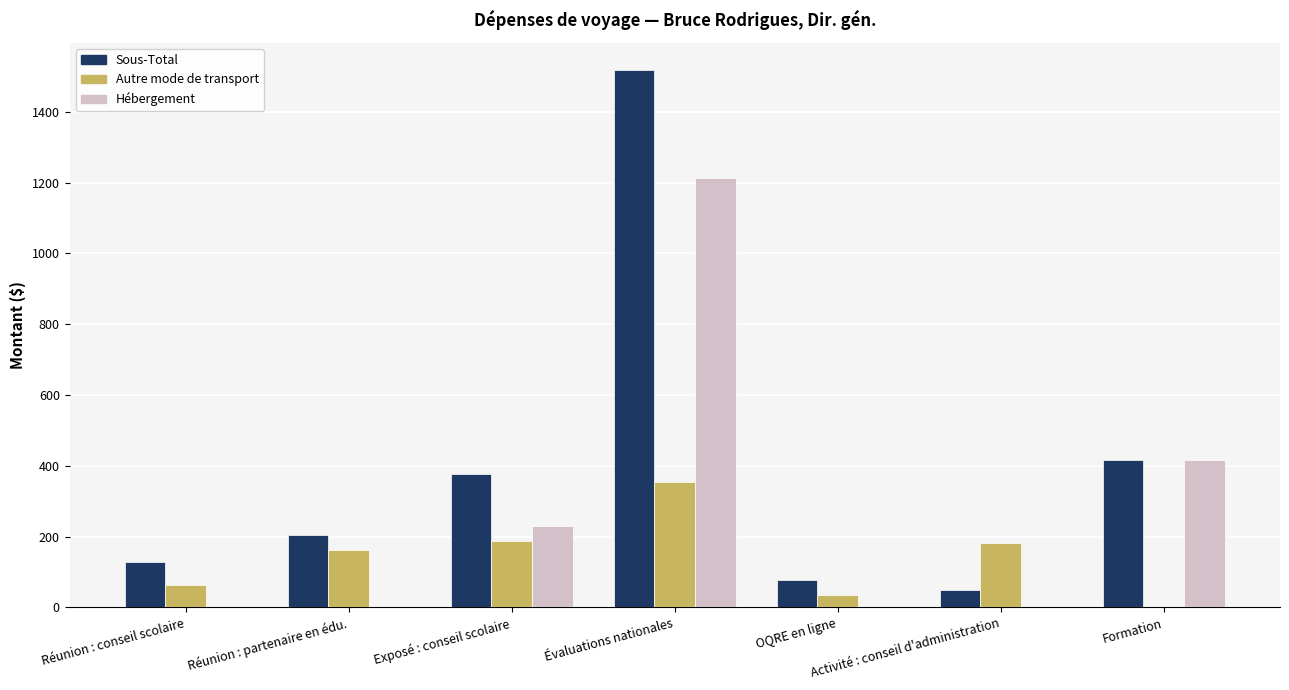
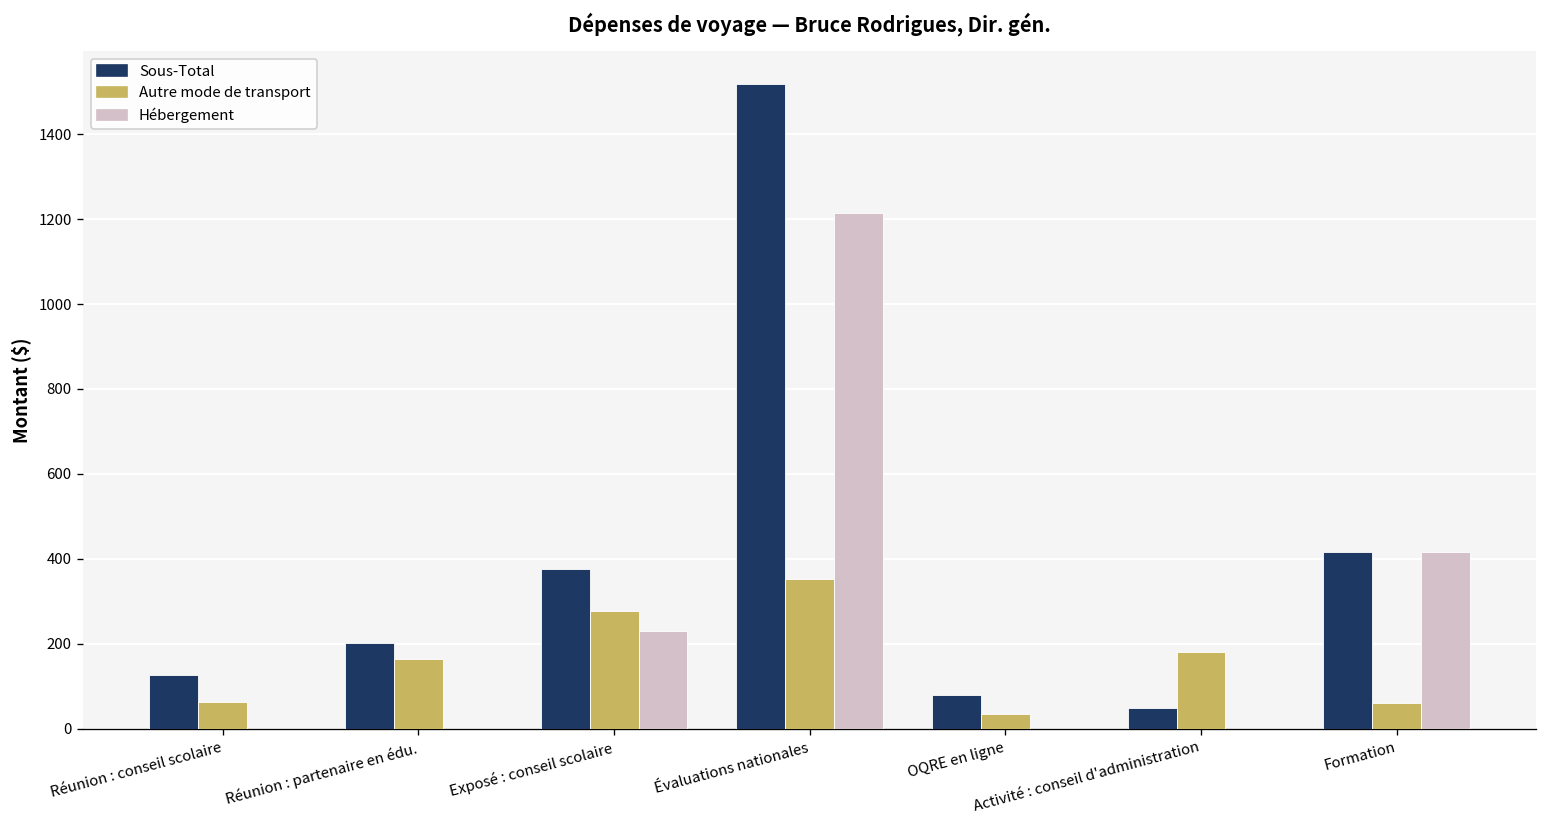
Autre mode de transport, Exposé : conseil scolaire: 190 -> 280
Autre mode de transport, Formation: 0 -> 60
